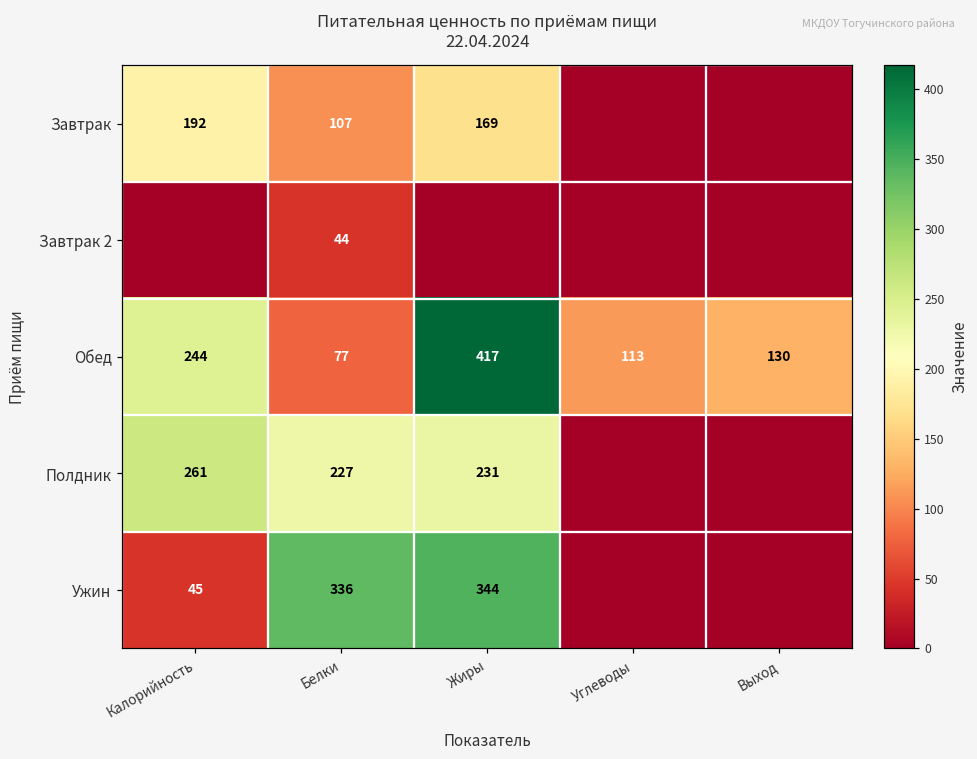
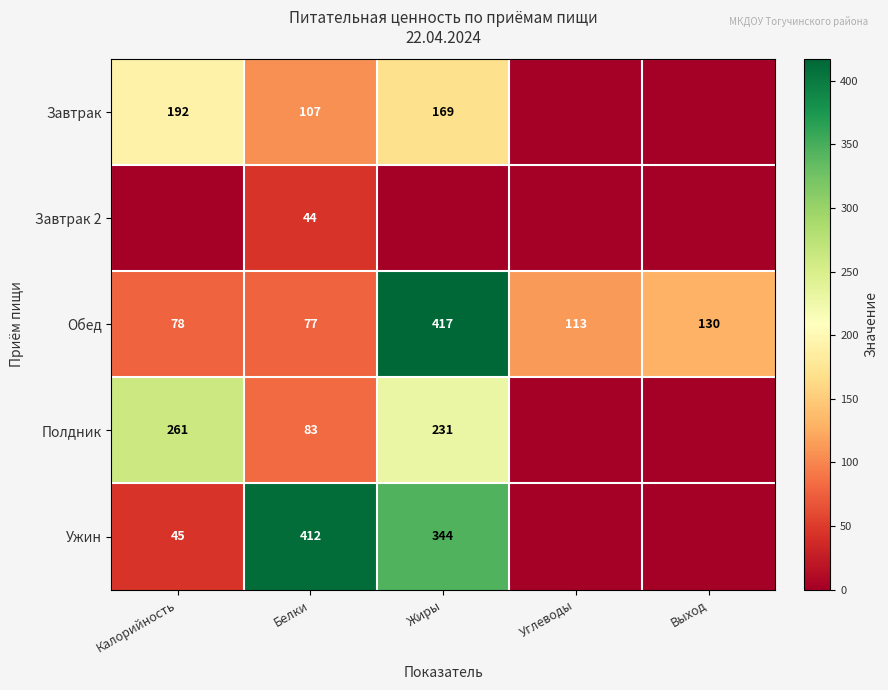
Обед, Калорийность: 244 -> 78
Полдник, Белки: 227 -> 83
Ужин, Белки: 336 -> 412
